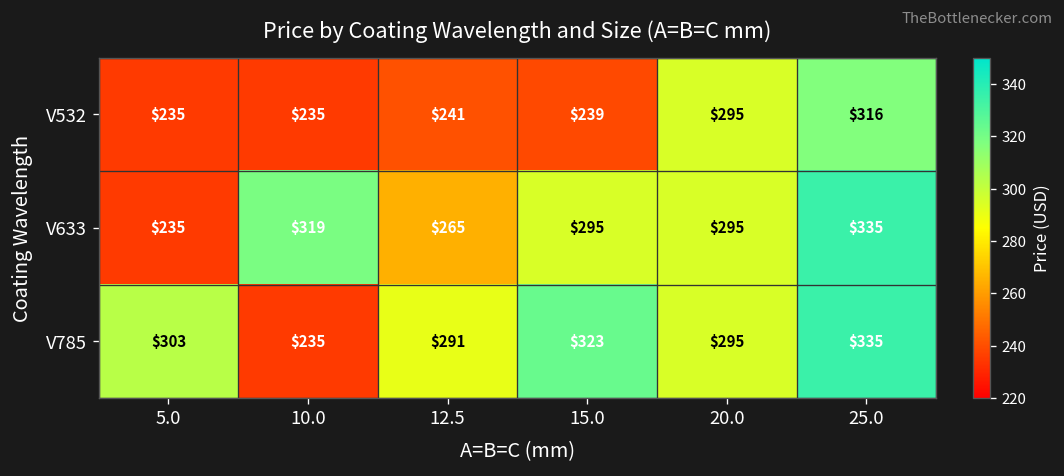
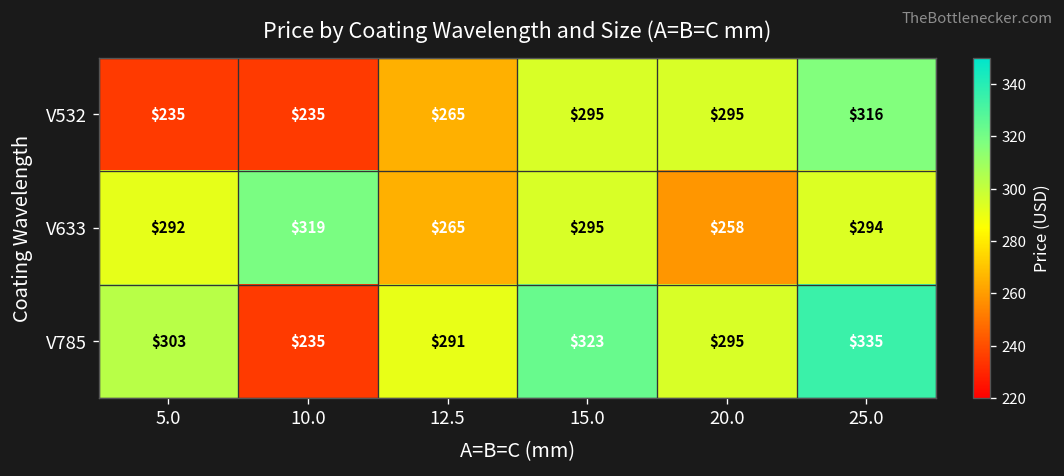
V532, 12.5: $241 -> $265
V532, 15.0: $239 -> $295
V633, 5.0: $235 -> $292
V633, 20.0: $295 -> $258
V633, 25.0: $335 -> $294
